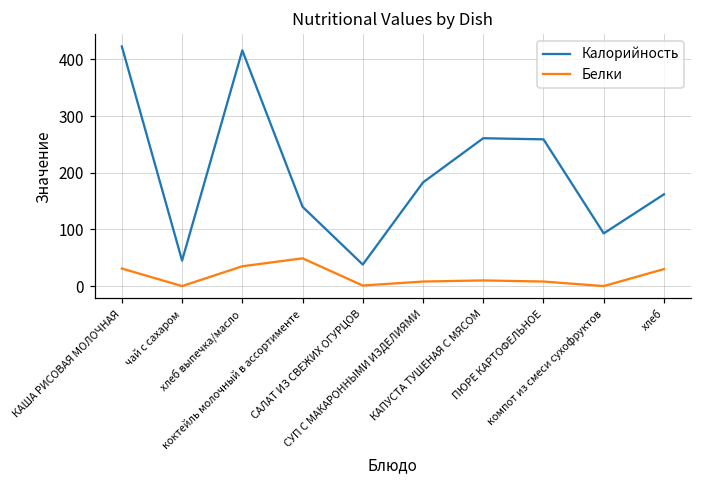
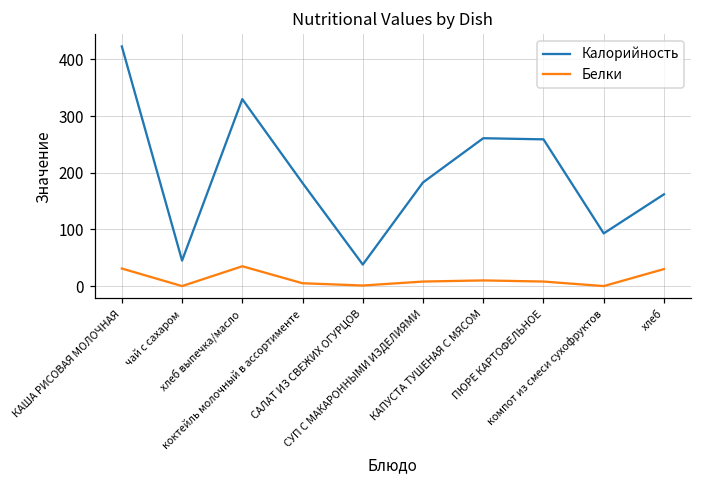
Калорийность, хлеб выпечка/масло: 420 -> 330
Калорийность, коктейль молочный в ассортименте: 140 -> 180
Белки, коктейль молочный в ассортименте: 50 -> 10
